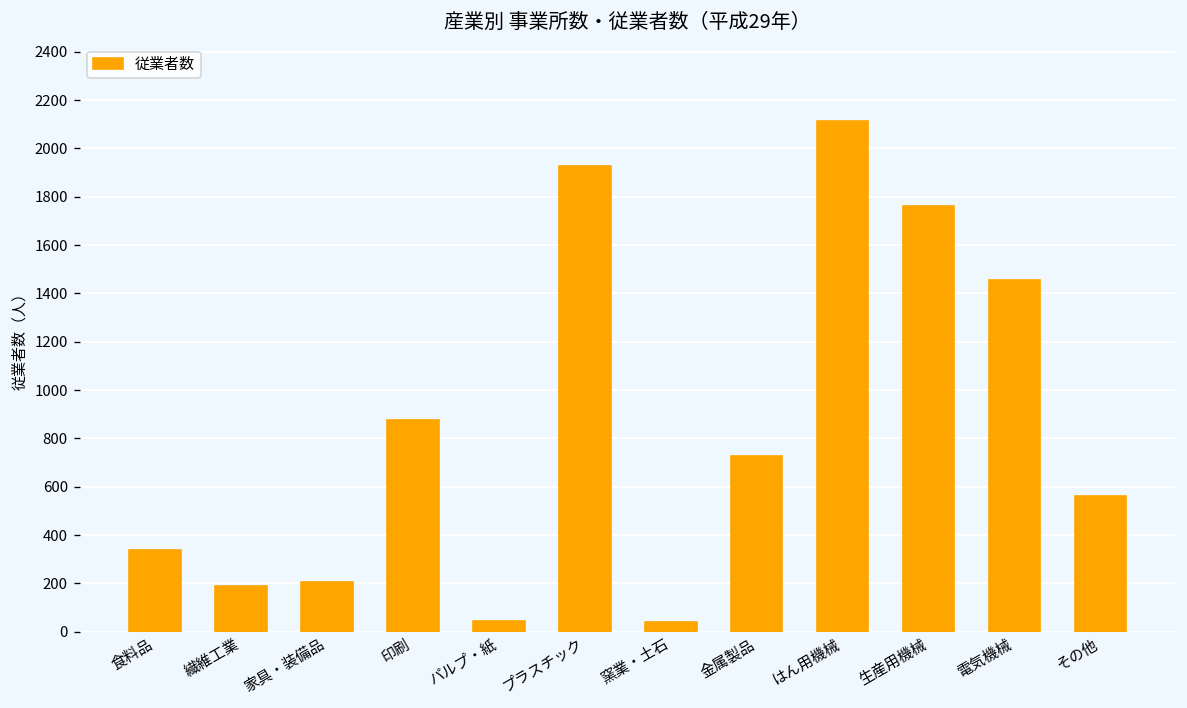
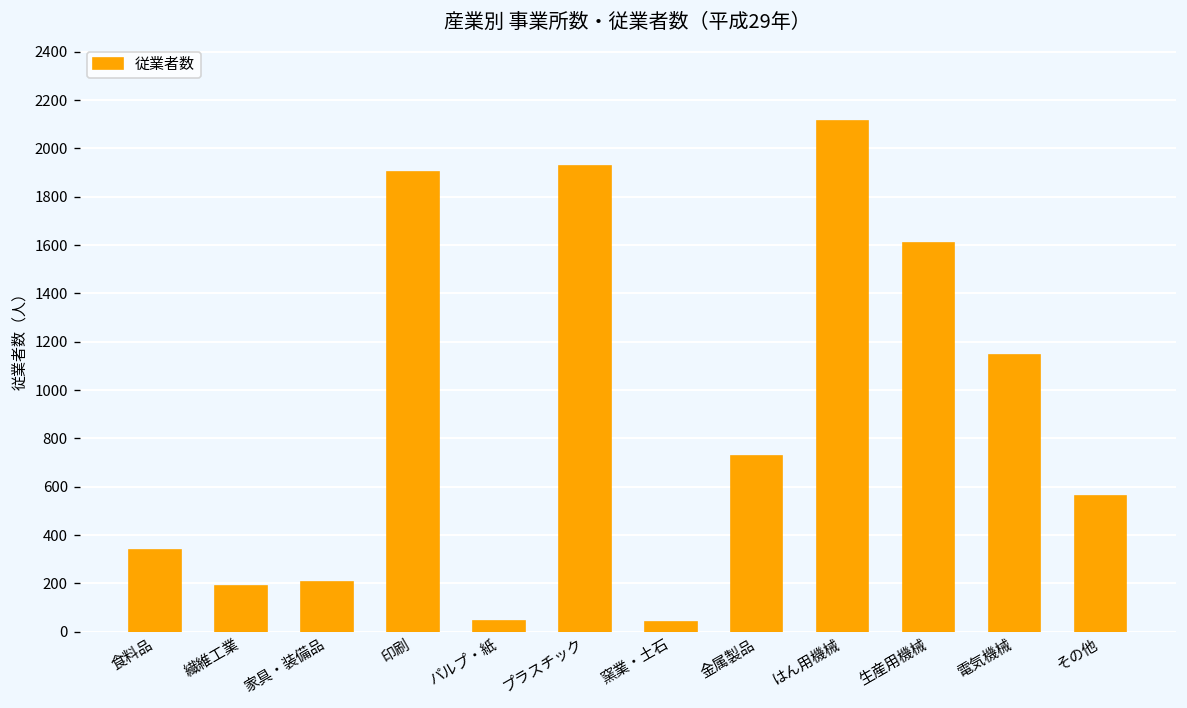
印刷: 880 -> 1900
生産用機械: 1760 -> 1610
電気機械: 1450 -> 1150
